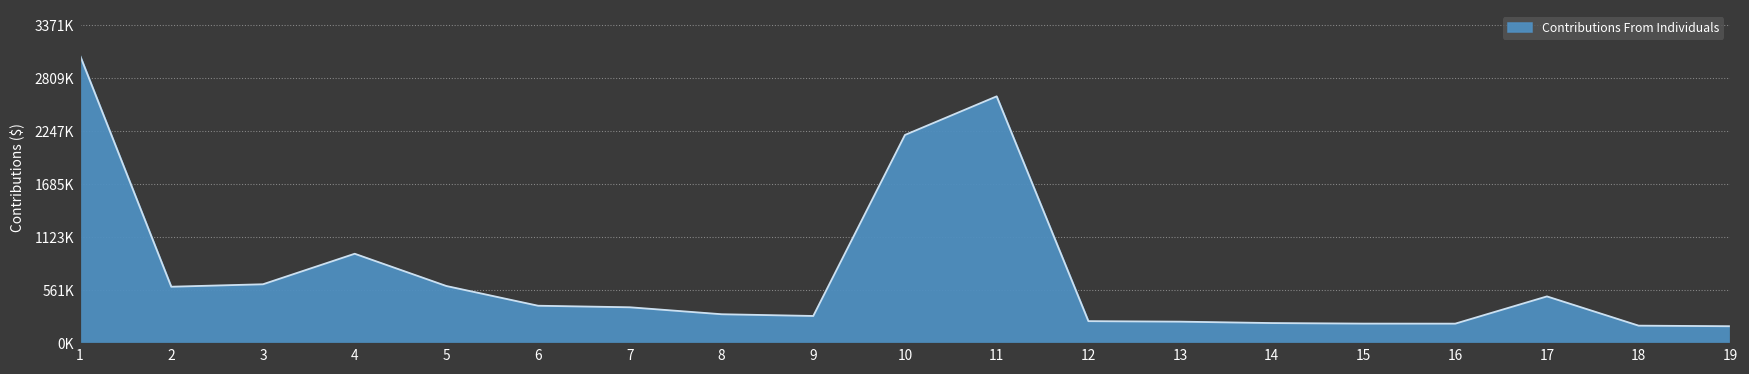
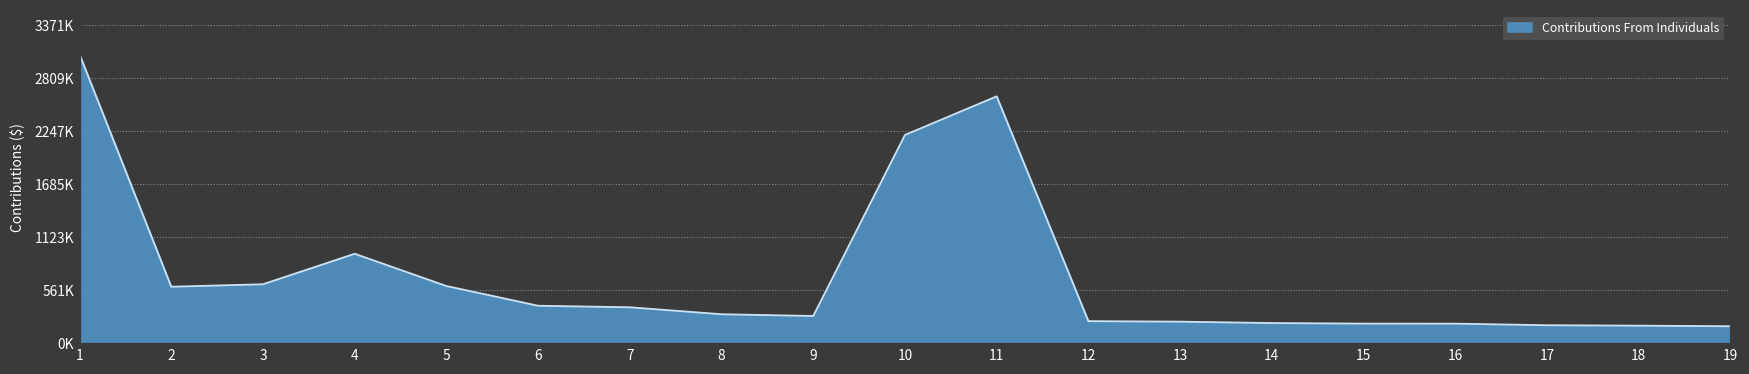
17: 500000 -> 200000
